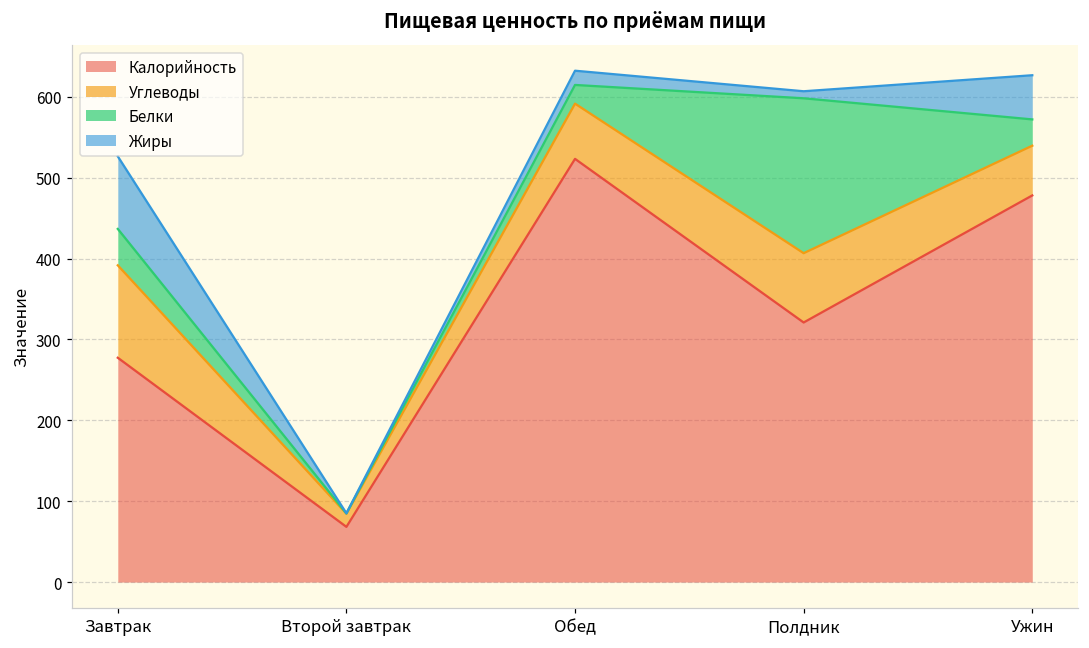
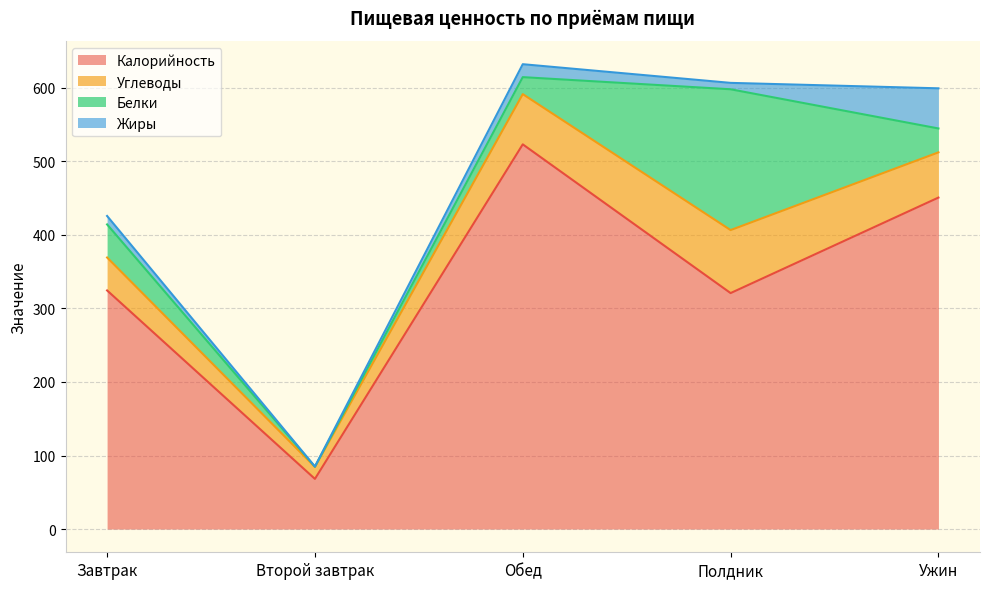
Калорийность, Завтрак: 280 -> 320
Углеводы, Завтрак: 110 -> 40
Жиры, Завтрак: 90 -> 10
Калорийность, Ужин: 480 -> 450
